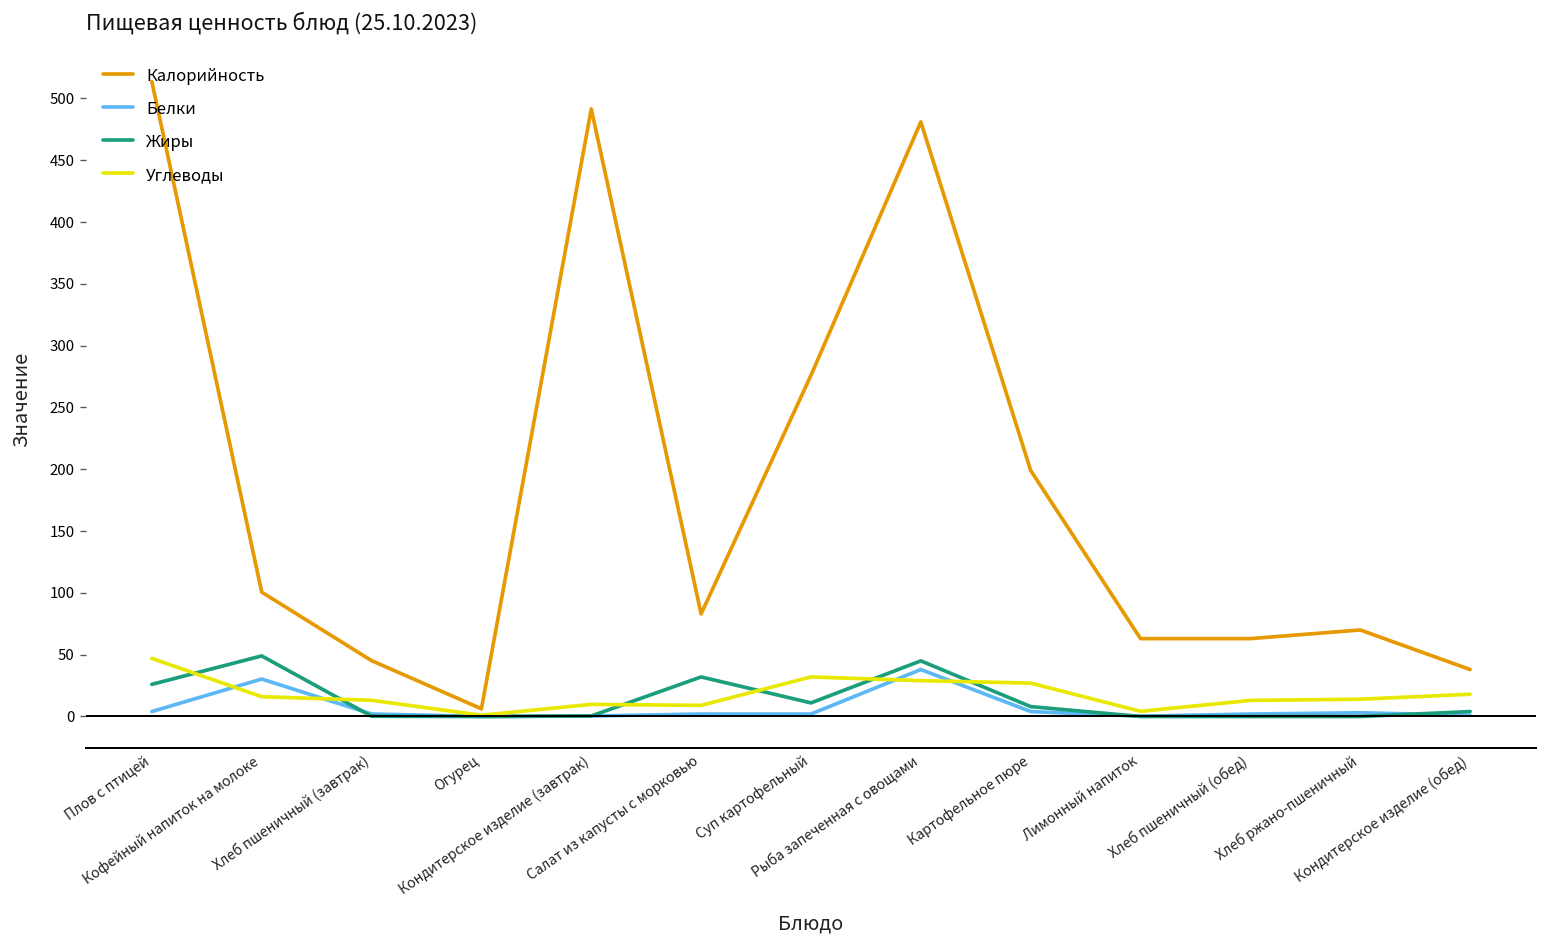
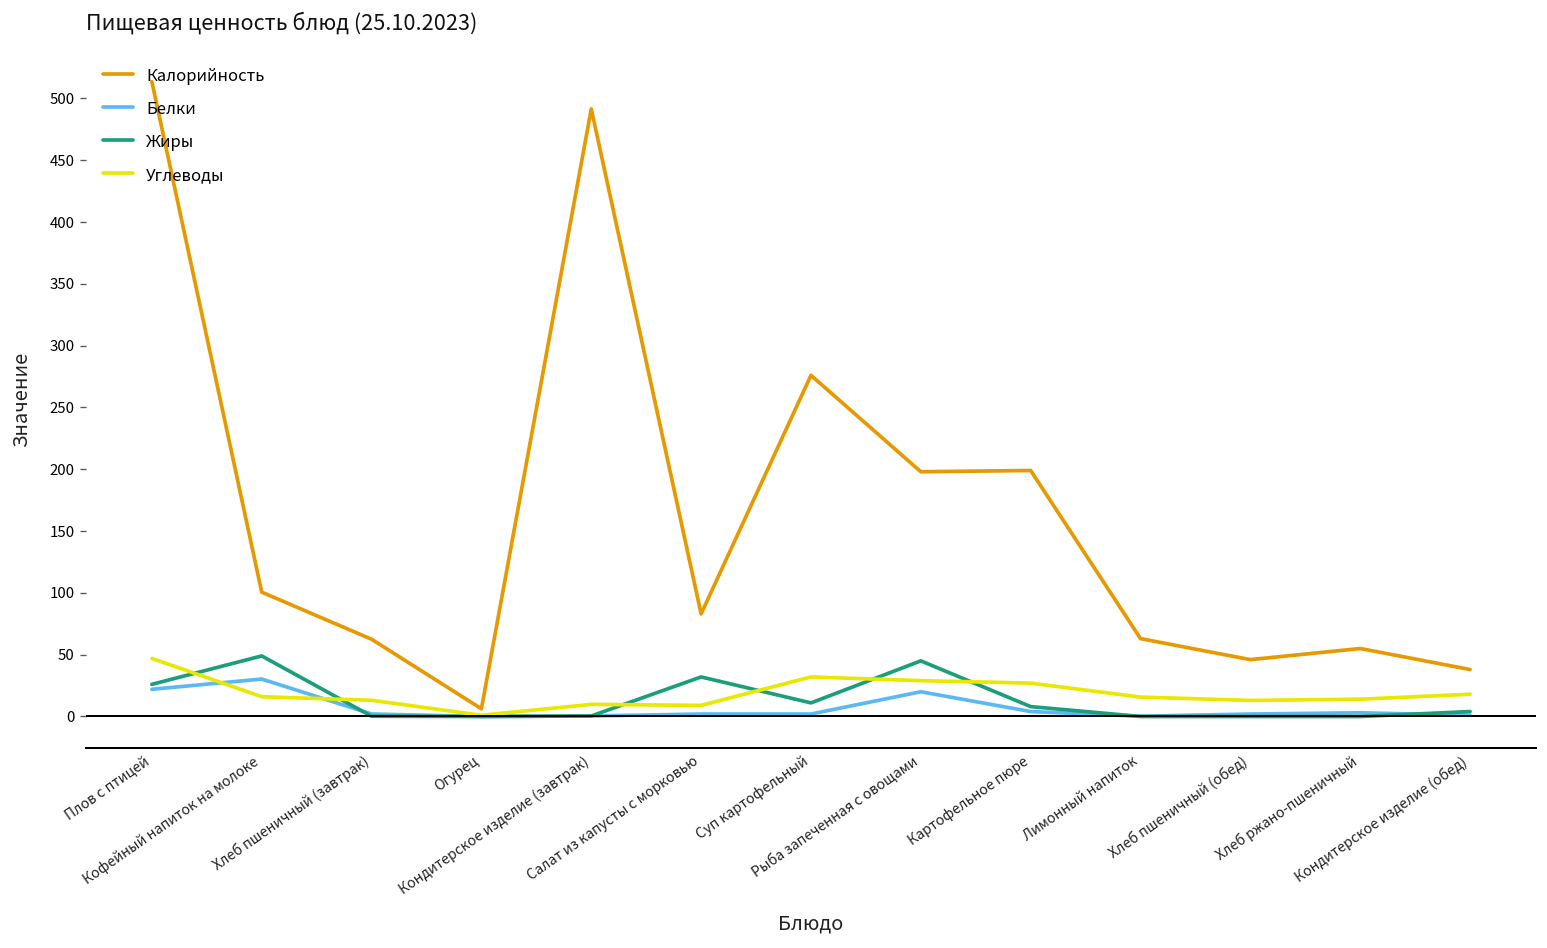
Белки, Плов с птицей: 4 -> 22
Калорийность, Хлеб пшеничный (завтрак): 45 -> 63
Калорийность, Рыба запеченная с овощами: 481 -> 198
Белки, Рыба запеченная с овощами: 38 -> 20
Углеводы, Лимонный напиток: 4 -> 16
Калорийность, Хлеб пшеничный (обед): 63 -> 46
Калорийность, Хлеб ржано-пшеничный: 70 -> 55
